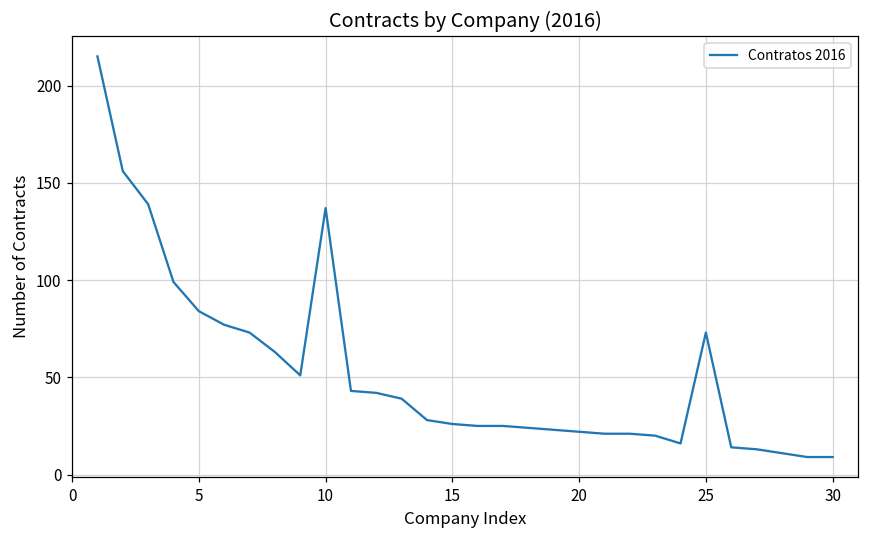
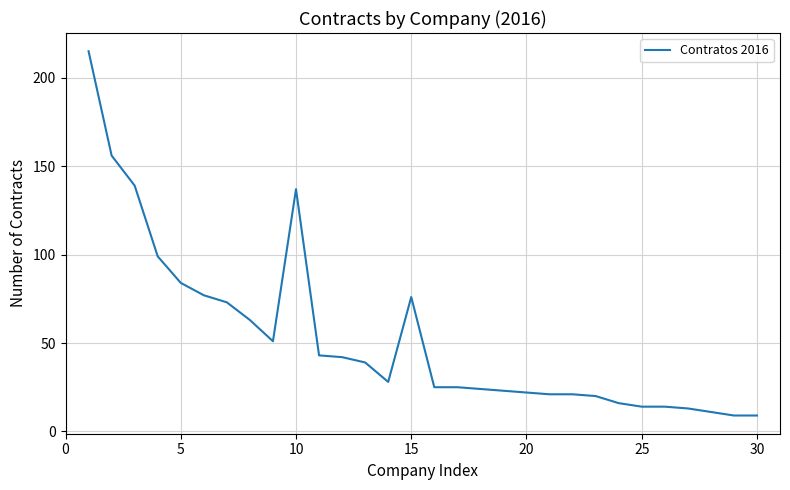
15: 26 -> 76
25: 73 -> 14
